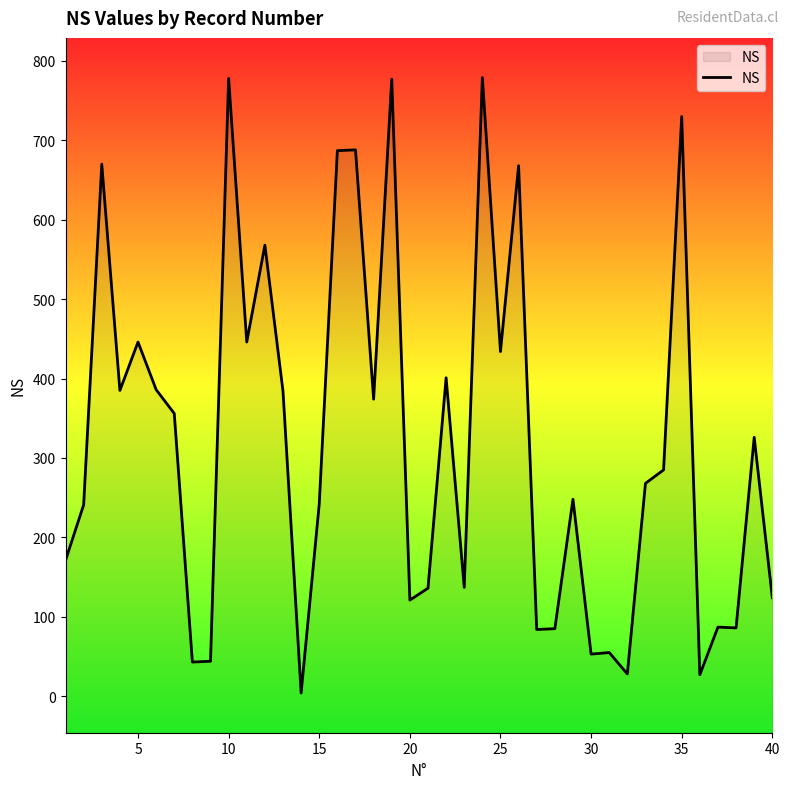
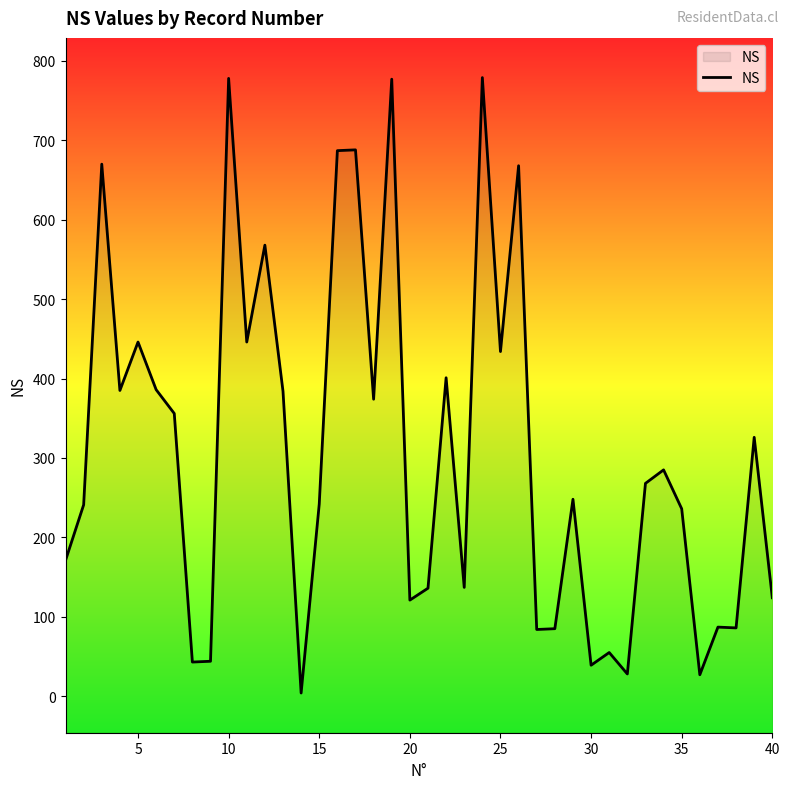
30: 50 -> 40
35: 730 -> 240
